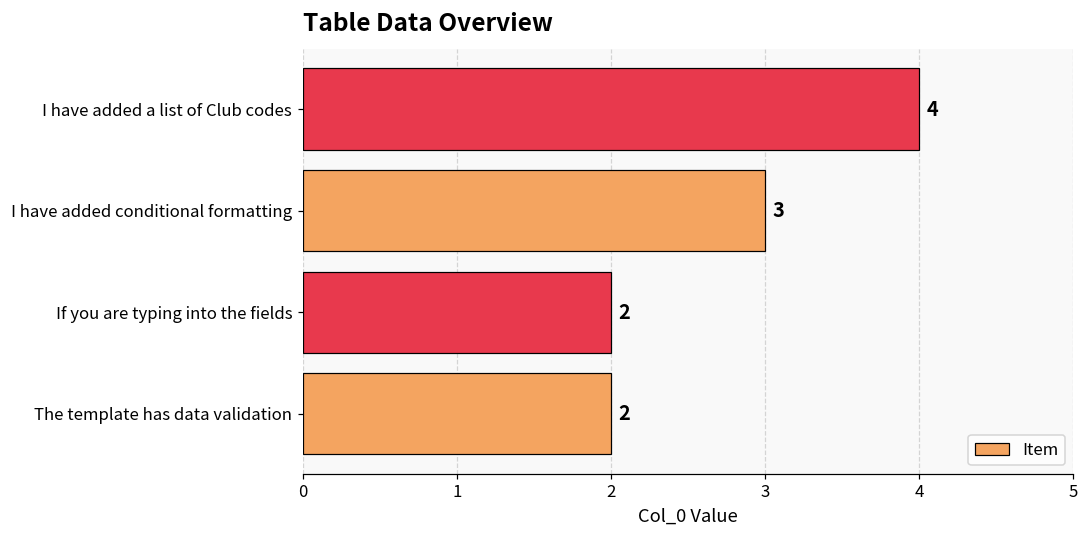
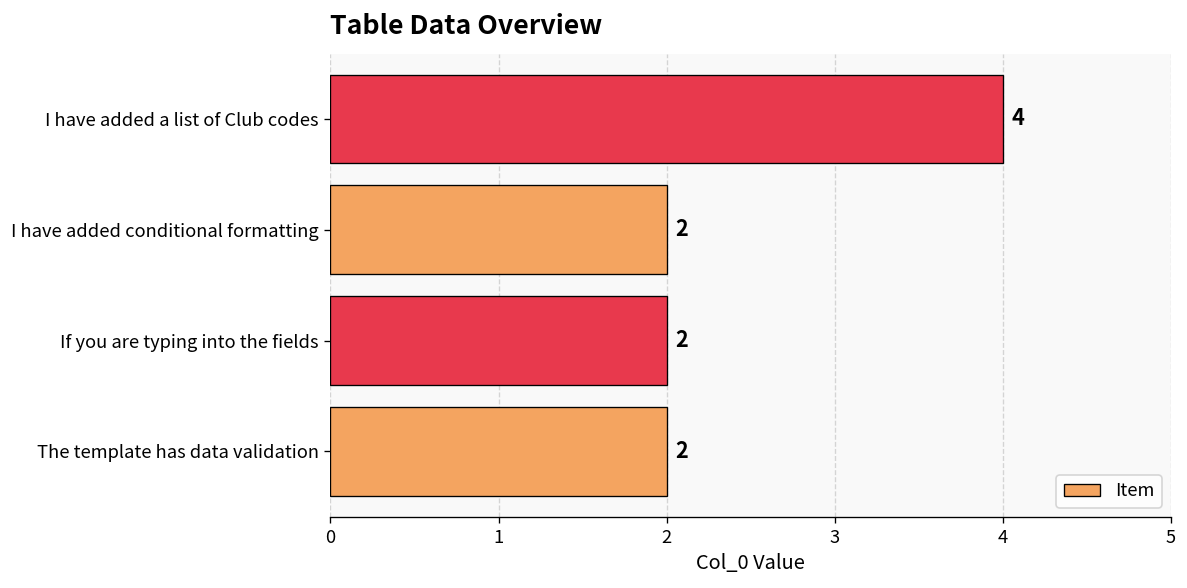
I have added conditional formatting: 3 -> 2
